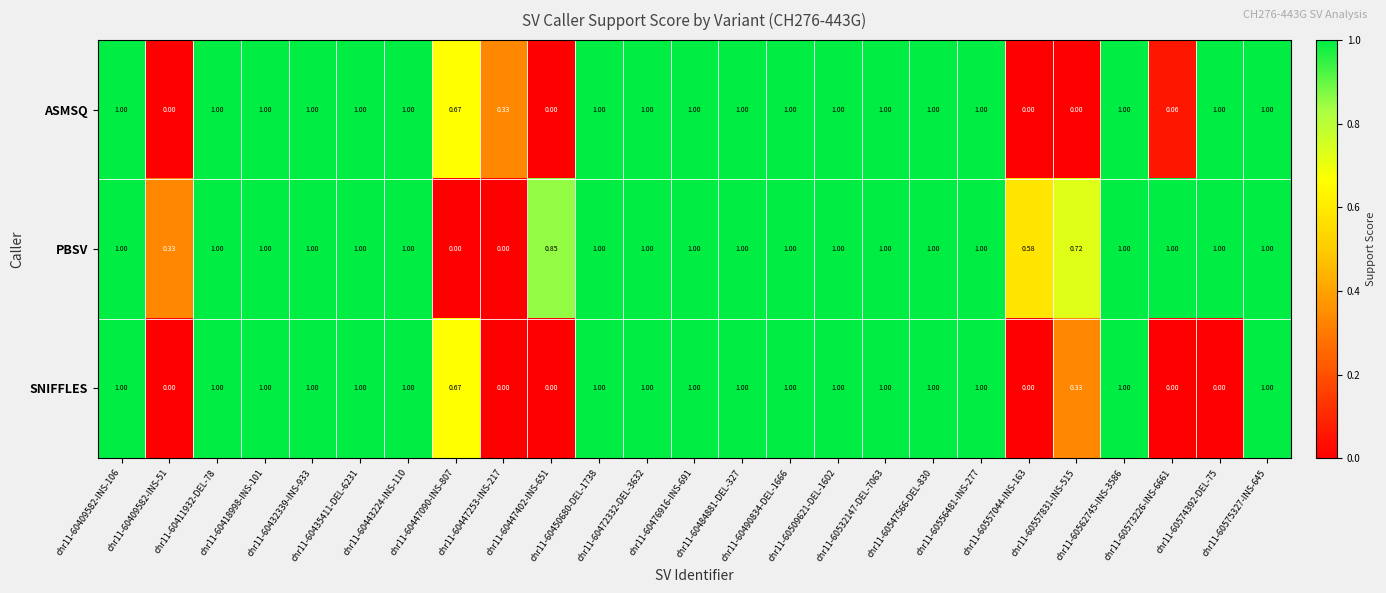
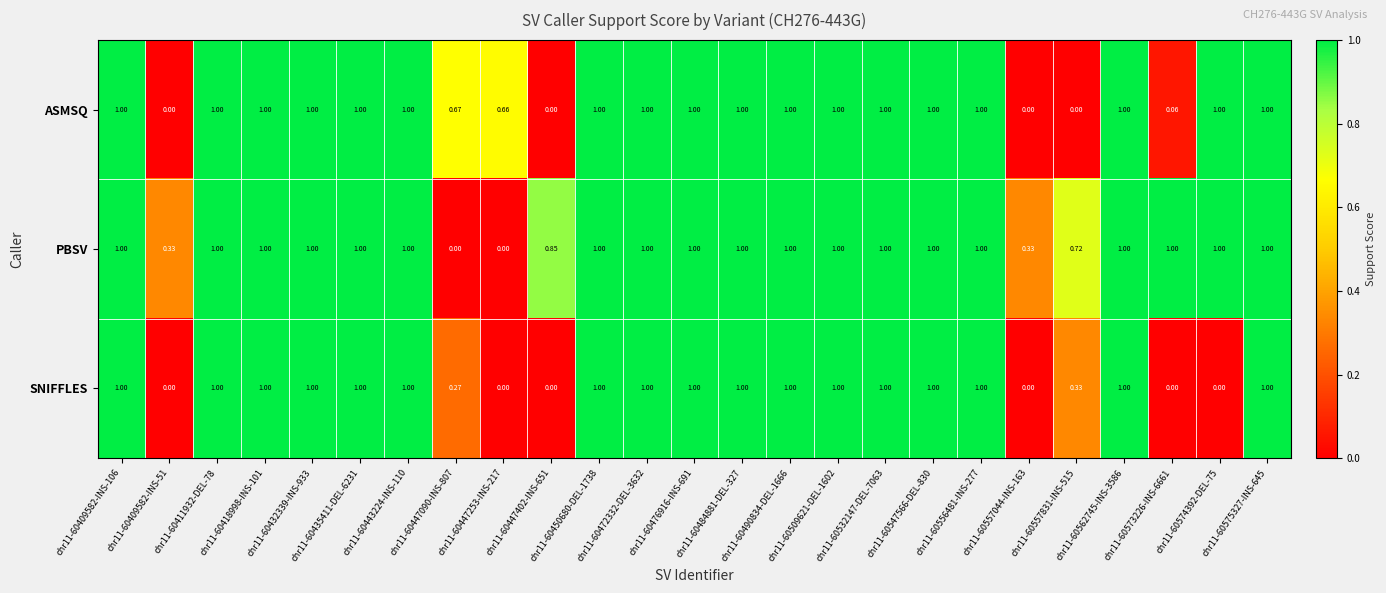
ASMSQ, chr11-60447253-INS-217: 0.33 -> 0.66
PBSV, chr11-60557044-INS-163: 0.58 -> 0.33
SNIFFLES, chr11-60447090-INS-807: 0.67 -> 0.27
